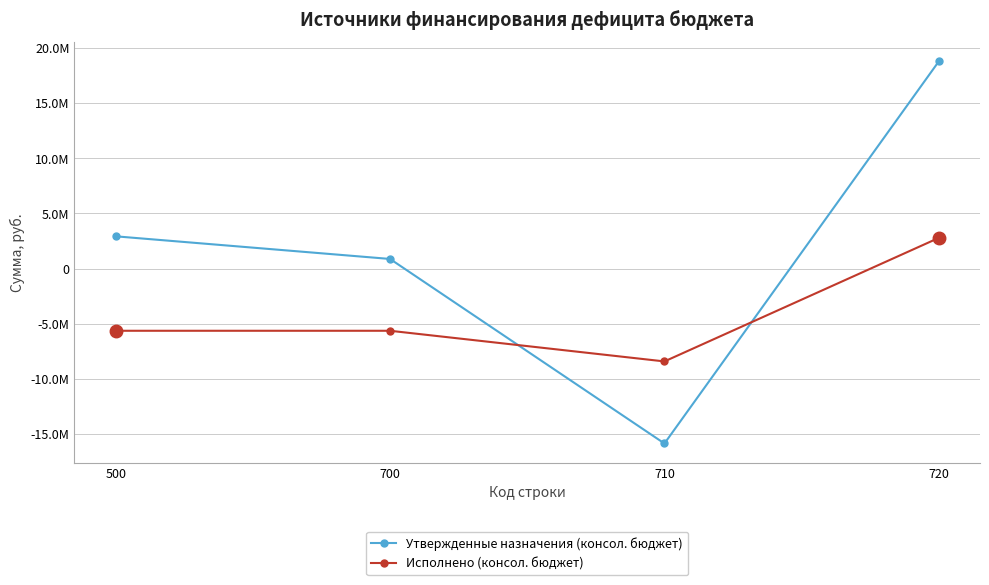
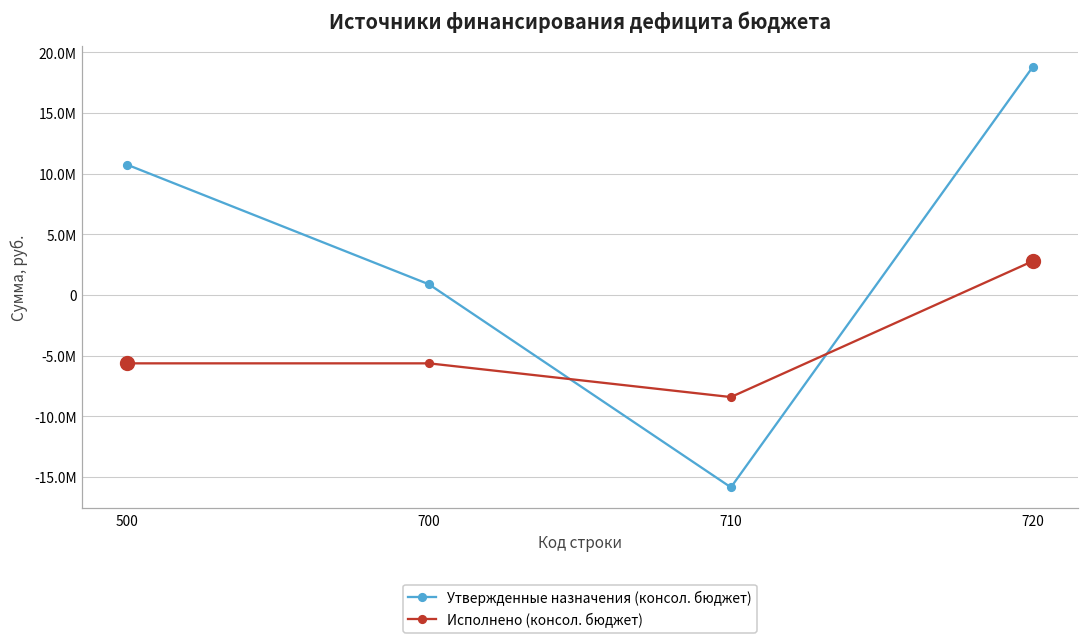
Утвержденные назначения (консол. бюджет), 500: 2900000 -> 10700000
